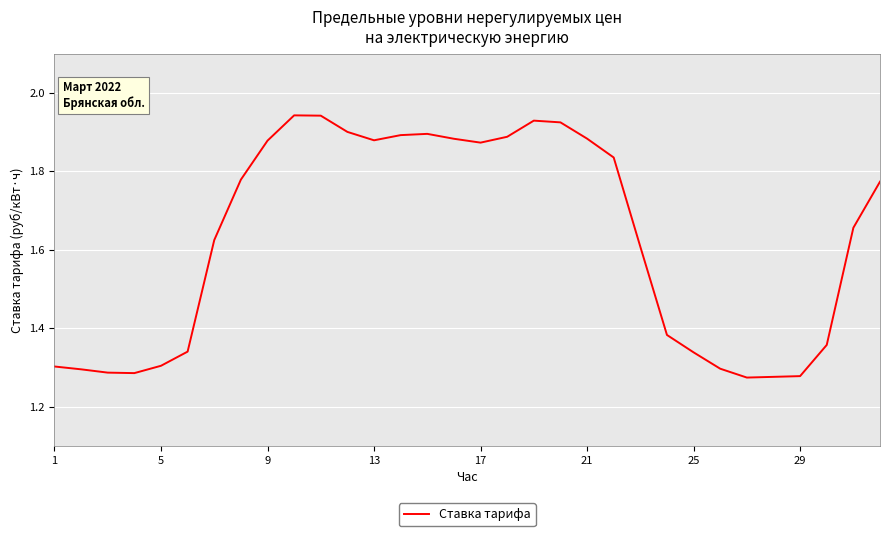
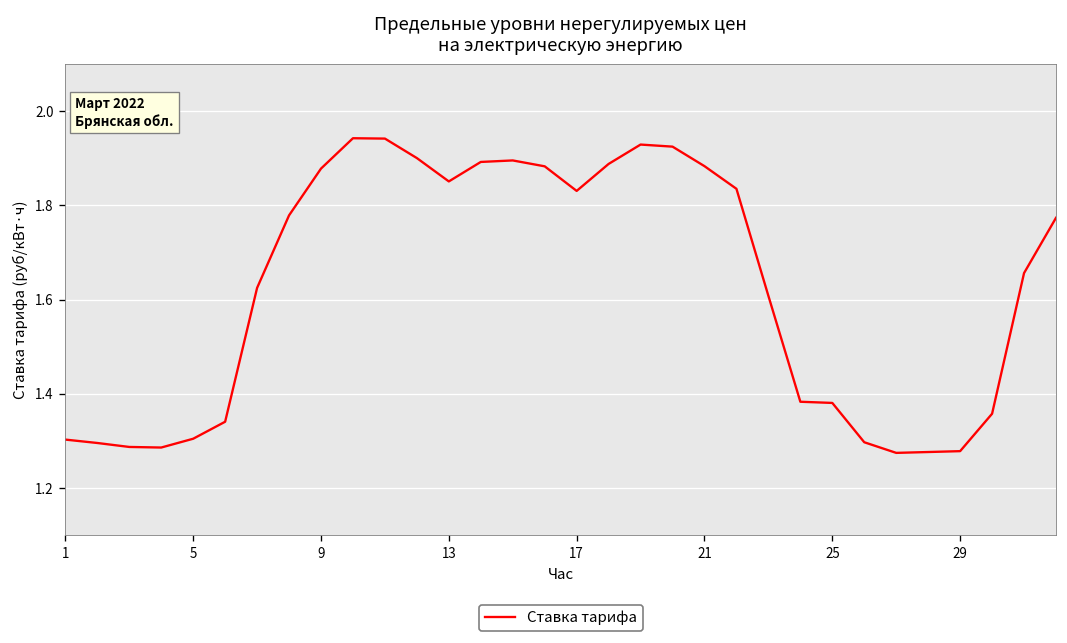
13: 1.88 -> 1.85
17: 1.87 -> 1.83
25: 1.34 -> 1.38
